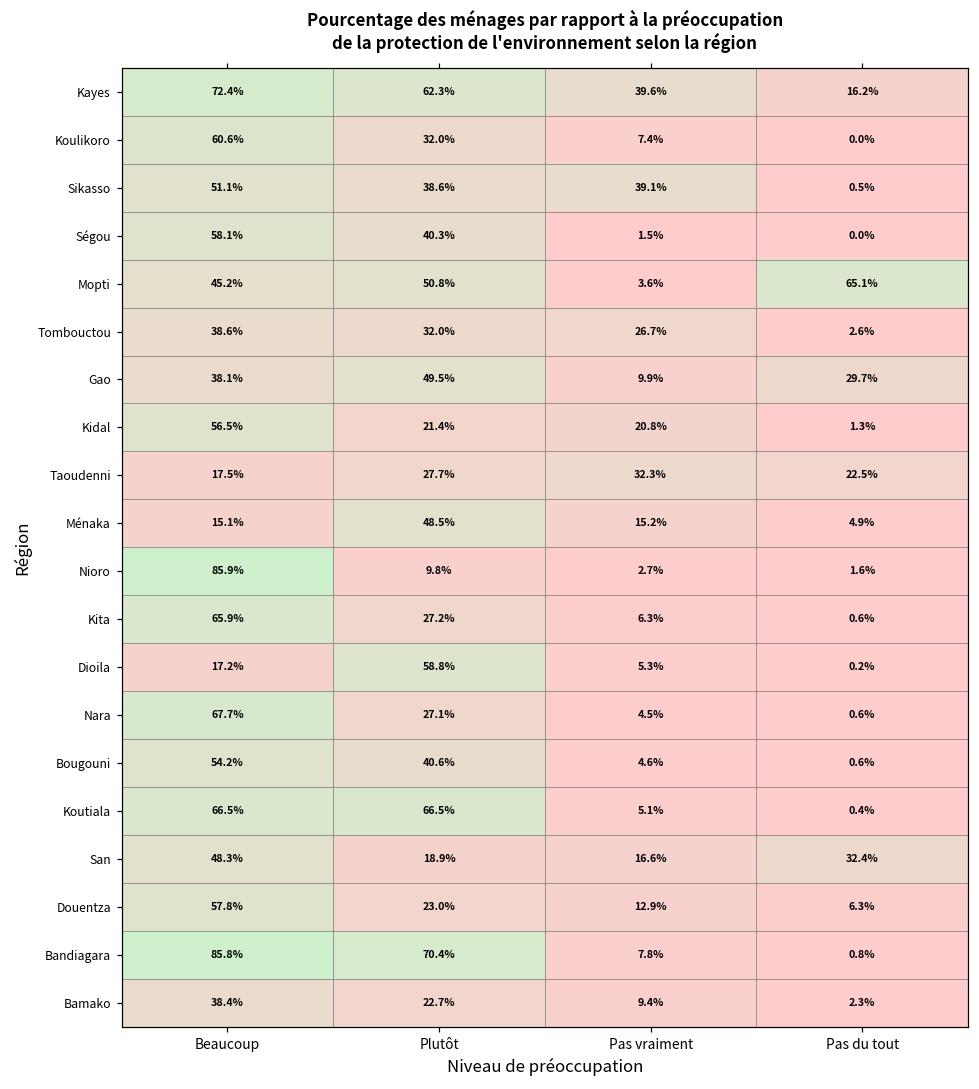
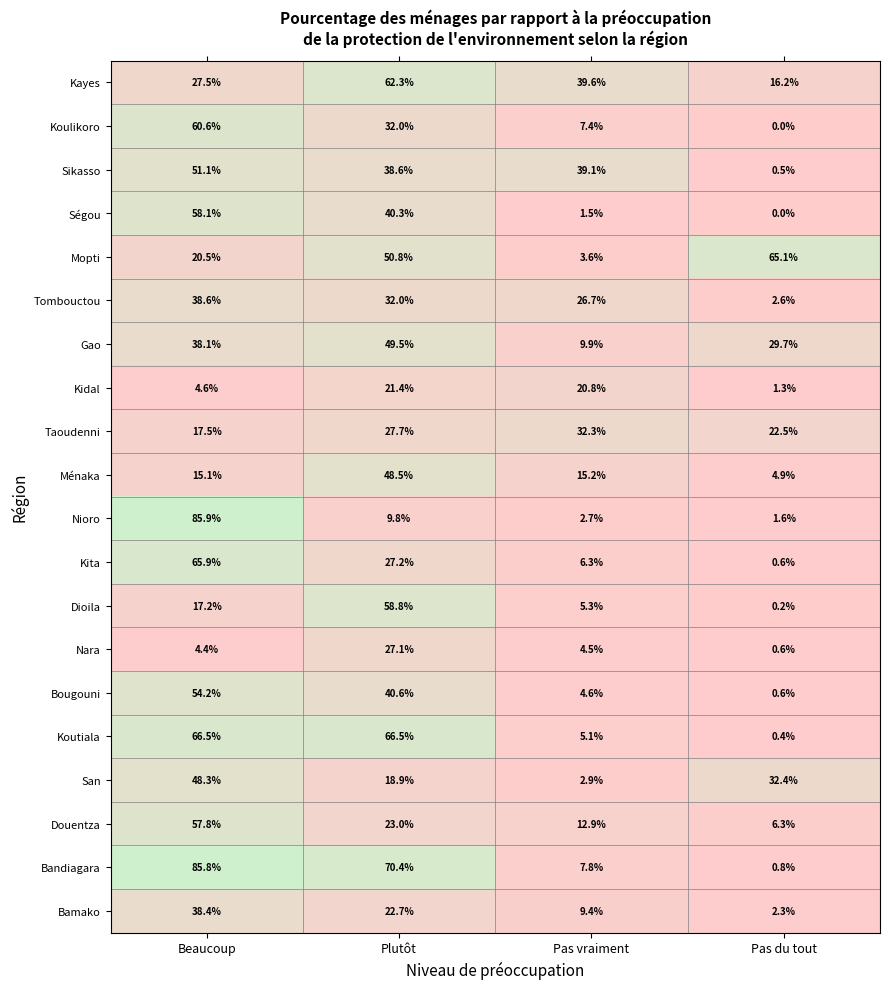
Kayes, Beaucoup: 72.4% -> 27.5%
Mopti, Beaucoup: 45.2% -> 20.5%
Kidal, Beaucoup: 56.5% -> 4.6%
Nara, Beaucoup: 67.7% -> 4.4%
San, Pas vraiment: 16.6% -> 2.9%
